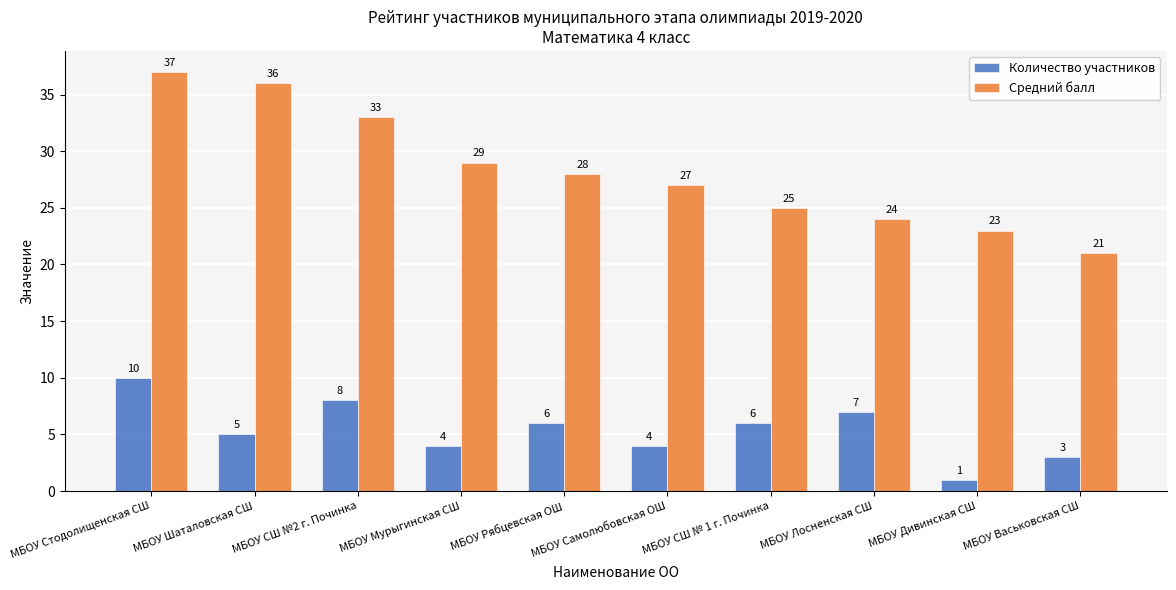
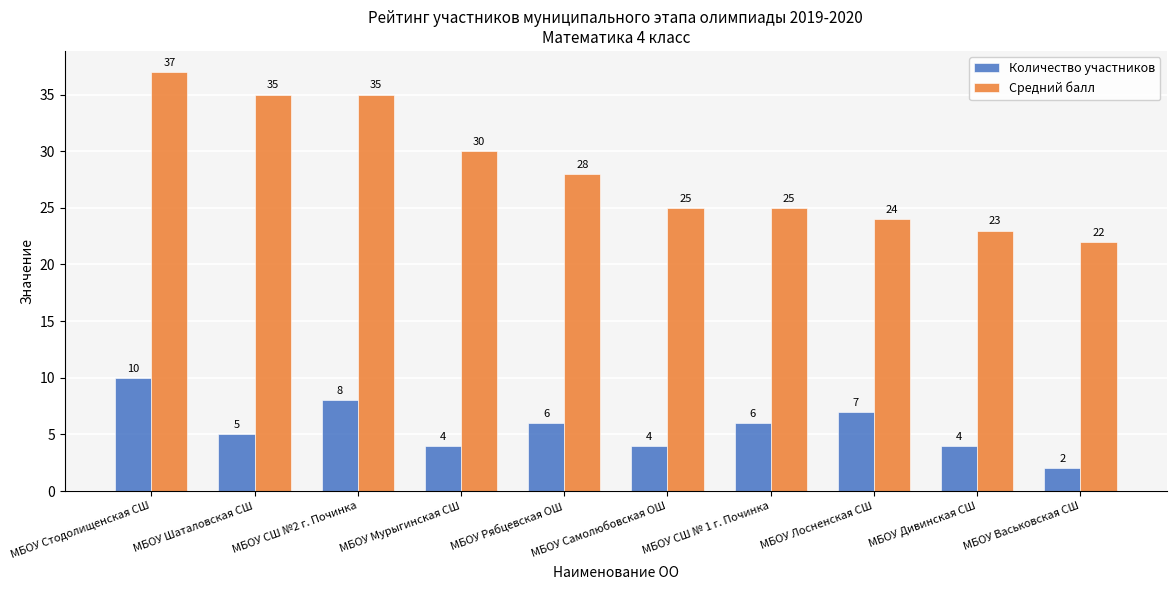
Средний балл, МБОУ Шаталовская СШ: 36 -> 35
Средний балл, МБОУ СШ №2 г. Починка: 33 -> 35
Средний балл, МБОУ Мурыгинская СШ: 29 -> 30
Средний балл, МБОУ Самолюбовская ОШ: 27 -> 25
Количество участников, МБОУ Дивинская СШ: 1 -> 4
Количество участников, МБОУ Васьковская СШ: 3 -> 2
Средний балл, МБОУ Васьковская СШ: 21 -> 22
